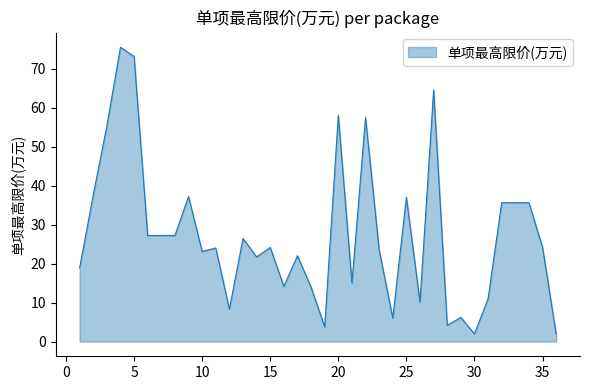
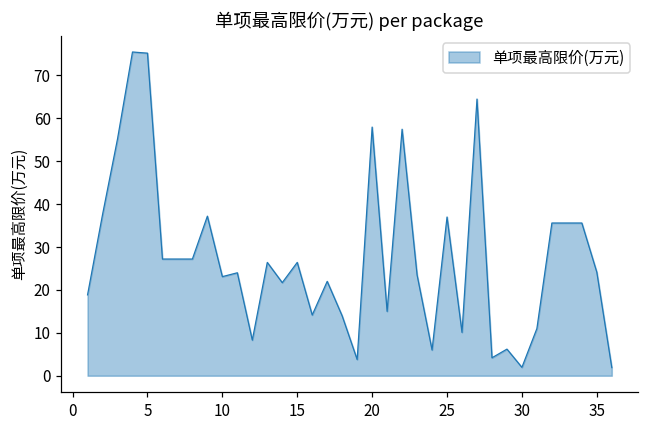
5: 73 -> 75
15: 24 -> 26
